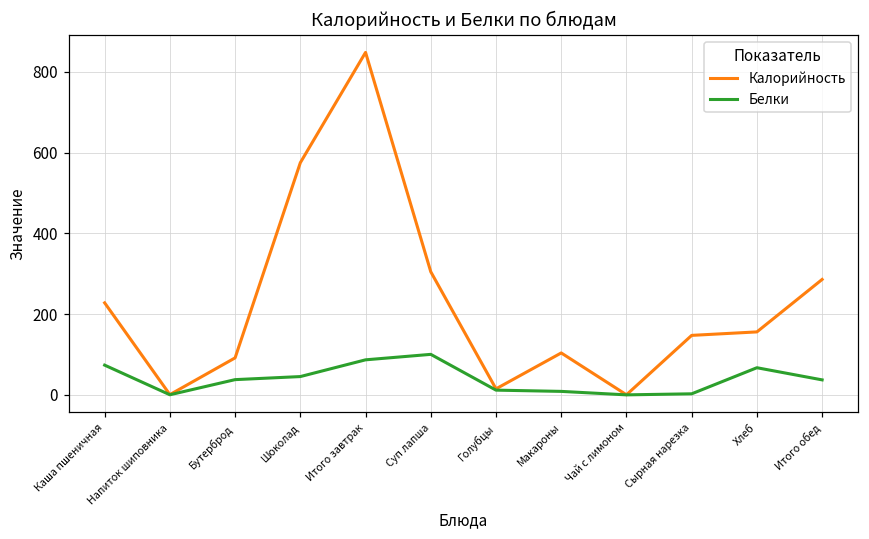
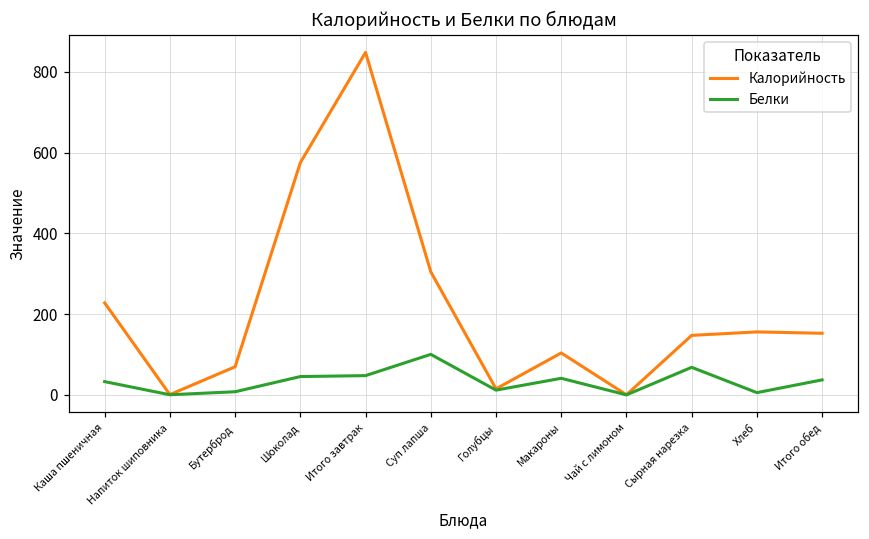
Белки, Каша пшеничная: 70 -> 30
Калорийность, Бутерброд: 90 -> 70
Белки, Бутерброд: 40 -> 10
Белки, Итого завтрак: 90 -> 50
Белки, Макароны: 10 -> 40
Белки, Сырная нарезка: 0 -> 70
Белки, Хлеб: 70 -> 10
Калорийность, Итого обед: 290 -> 150
